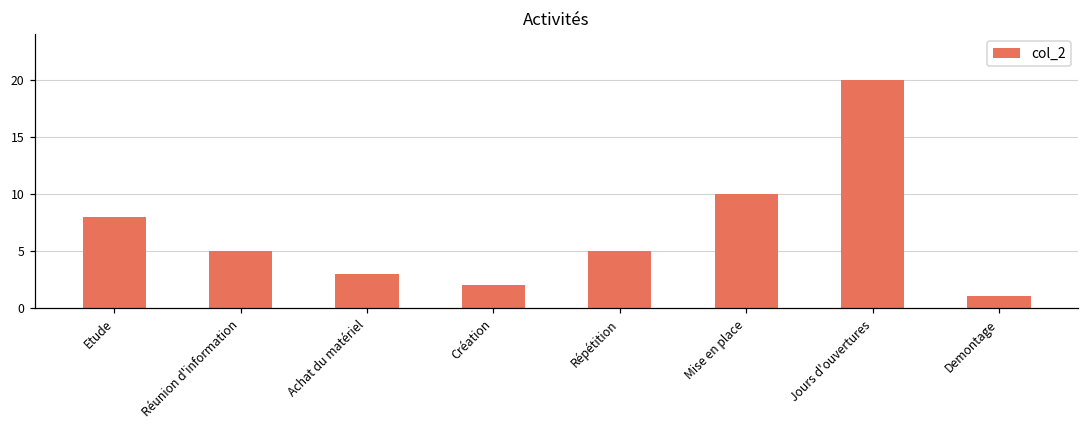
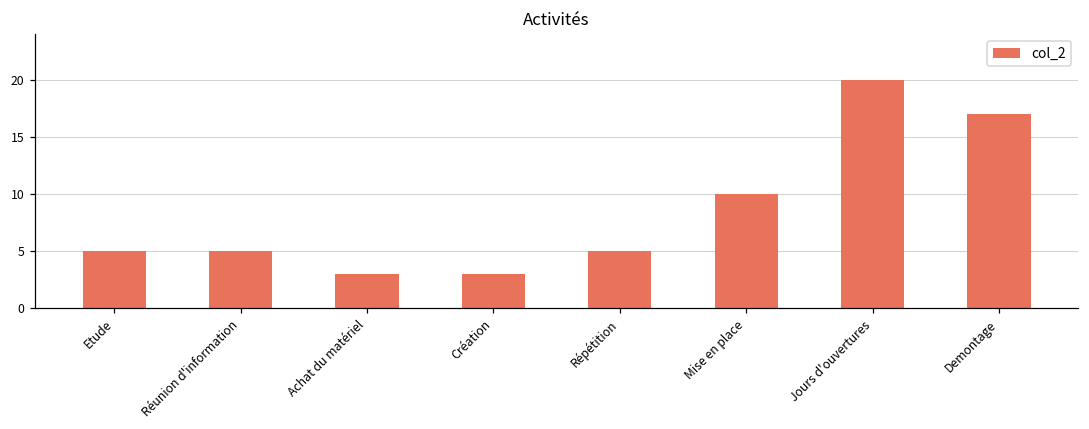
Etude: 8 -> 5
Création: 2 -> 3
Demontage: 1 -> 17
